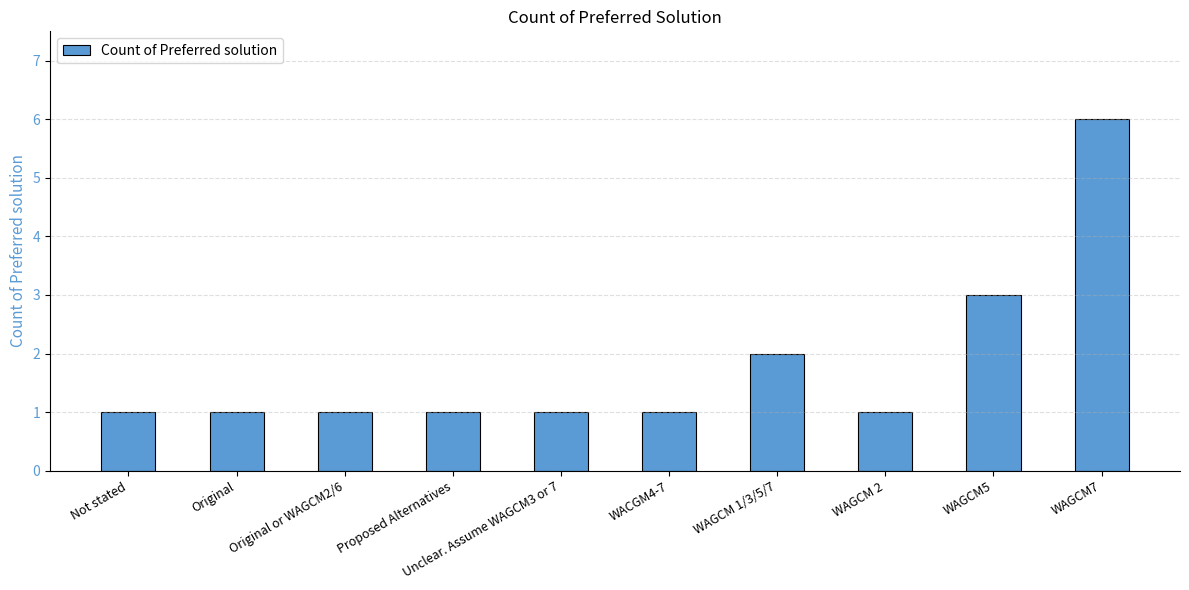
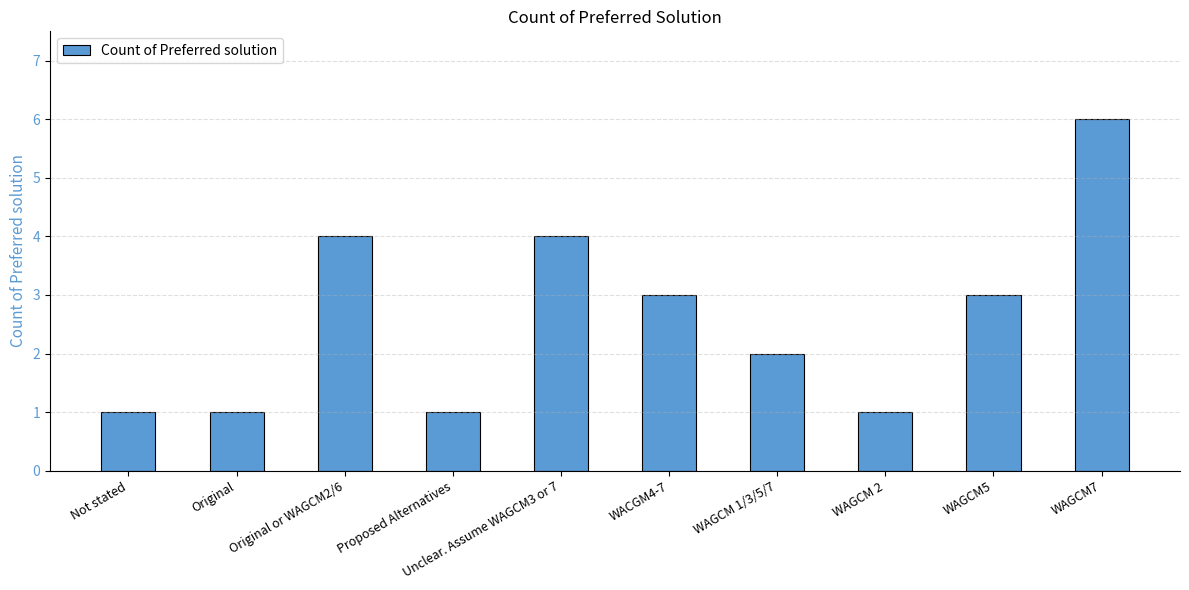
Original or WAGCM2/6: 1 -> 4
Unclear. Assume WAGCM3 or 7: 1 -> 4
WACGM4-7: 1 -> 3
